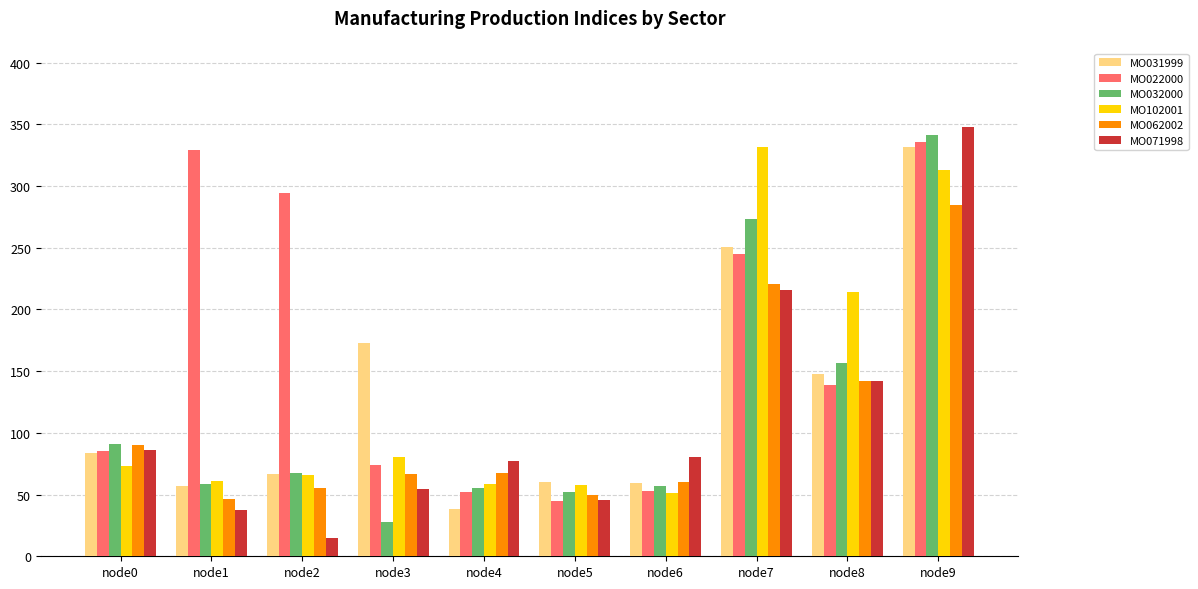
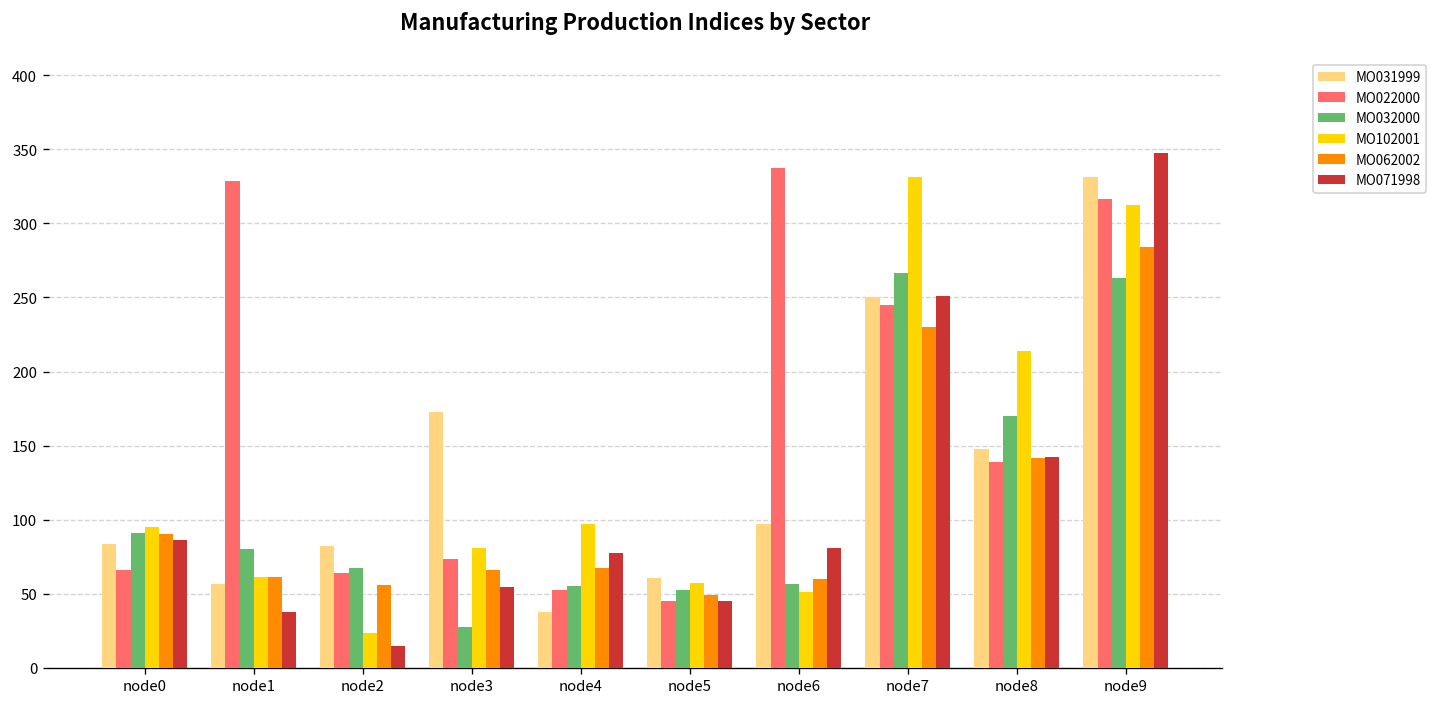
MO022000, node0: 85 -> 66
MO102001, node0: 73 -> 95
MO032000, node1: 59 -> 81
MO062002, node1: 46 -> 61
MO031999, node2: 67 -> 82
MO022000, node2: 294 -> 64
MO102001, node2: 66 -> 23
MO102001, node4: 58 -> 97
MO031999, node6: 59 -> 97
MO022000, node6: 53 -> 337
MO032000, node7: 274 -> 266
MO062002, node7: 221 -> 230
MO071998, node7: 216 -> 251
MO032000, node8: 156 -> 170
MO022000, node9: 336 -> 316
MO032000, node9: 342 -> 263
